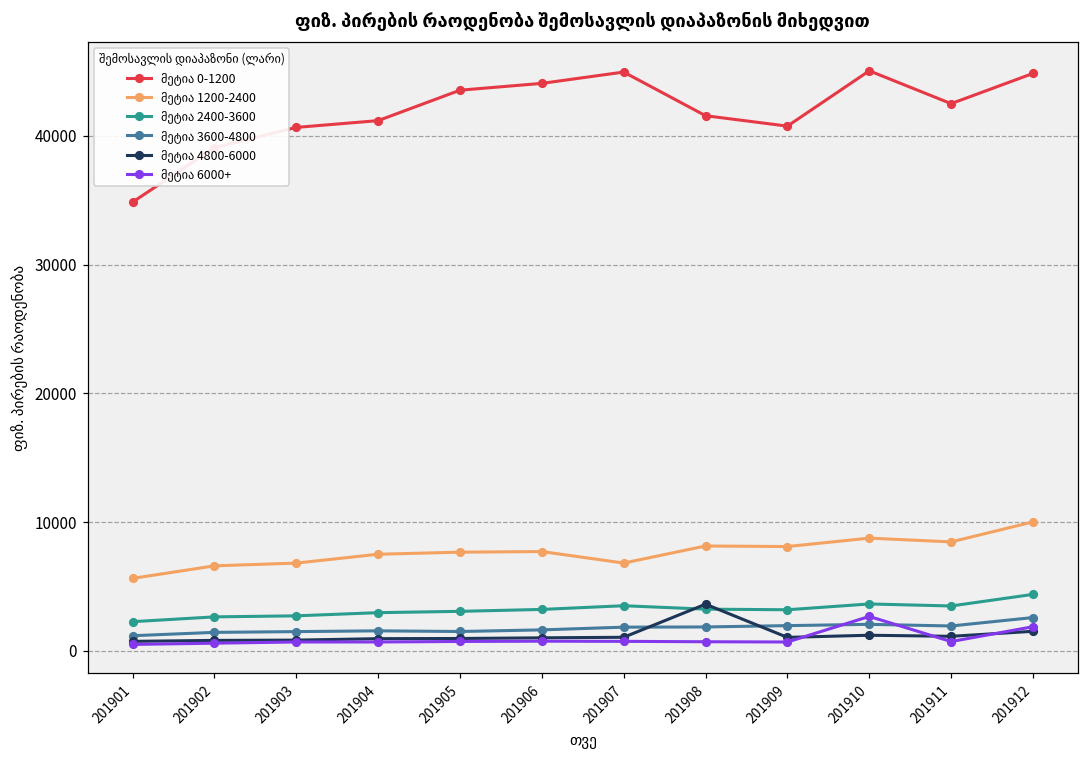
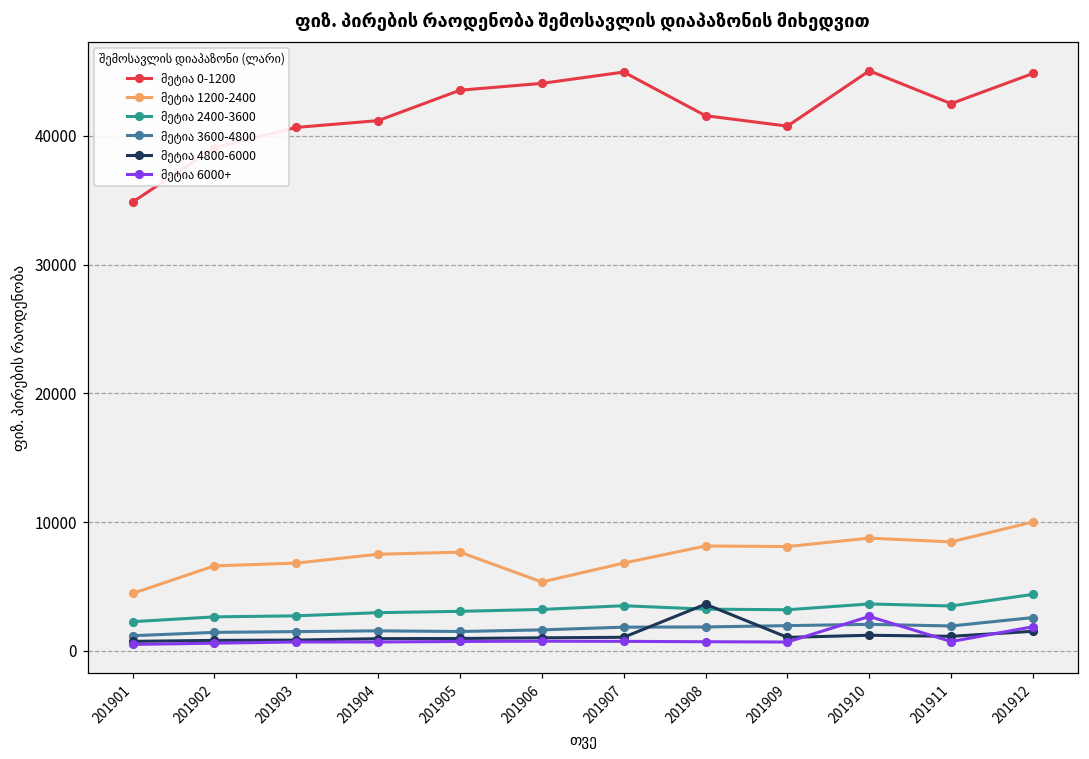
მეტია 1200-2400, 201901: 5600 -> 4500
მეტია 1200-2400, 201906: 7700 -> 5300
